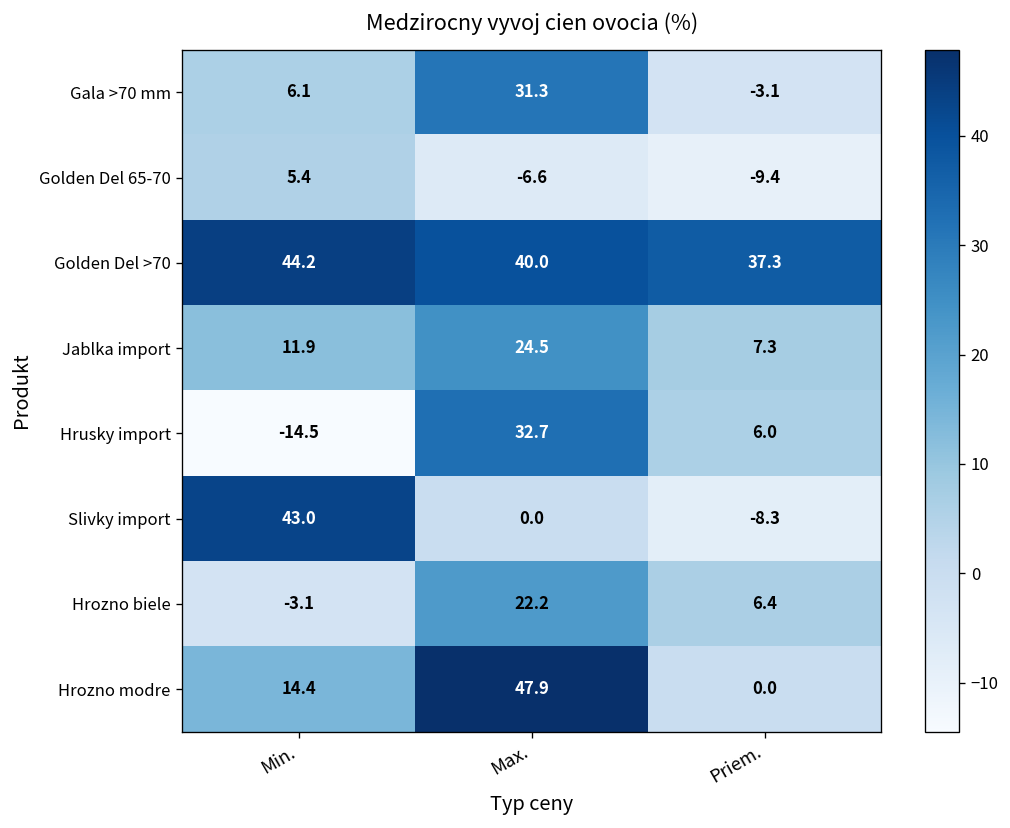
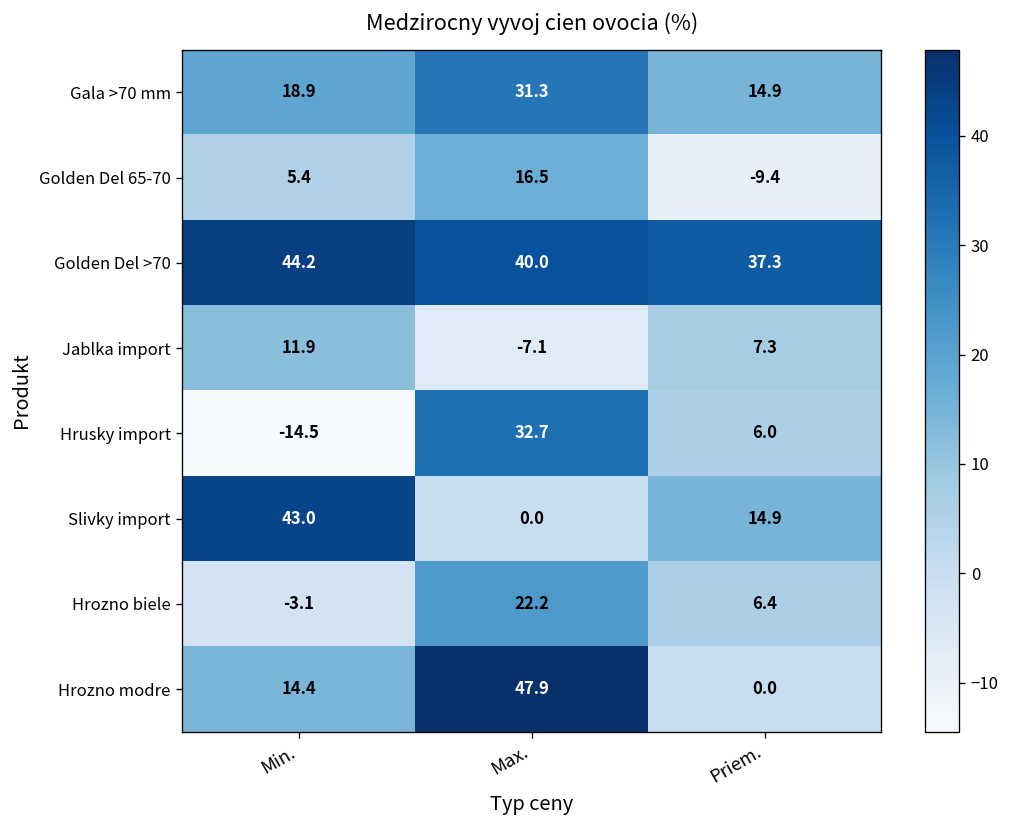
Gala >70 mm, Min.: 6.1 -> 18.9
Gala >70 mm, Priem.: -3.1 -> 14.9
Golden Del 65-70, Max.: -6.6 -> 16.5
Jablka import, Max.: 24.5 -> -7.1
Slivky import, Priem.: -8.3 -> 14.9
